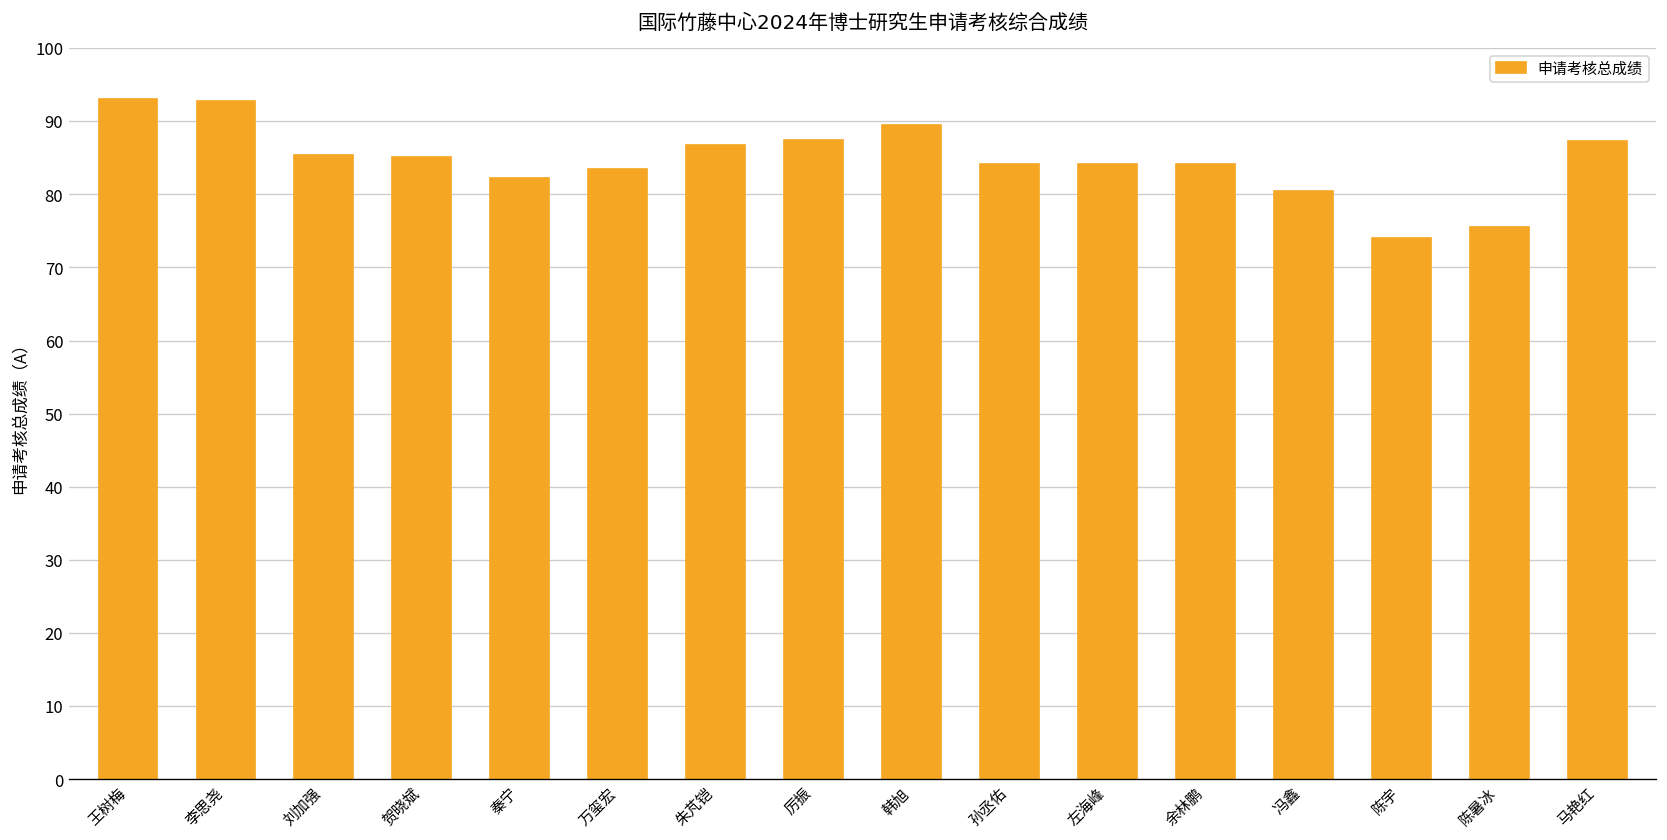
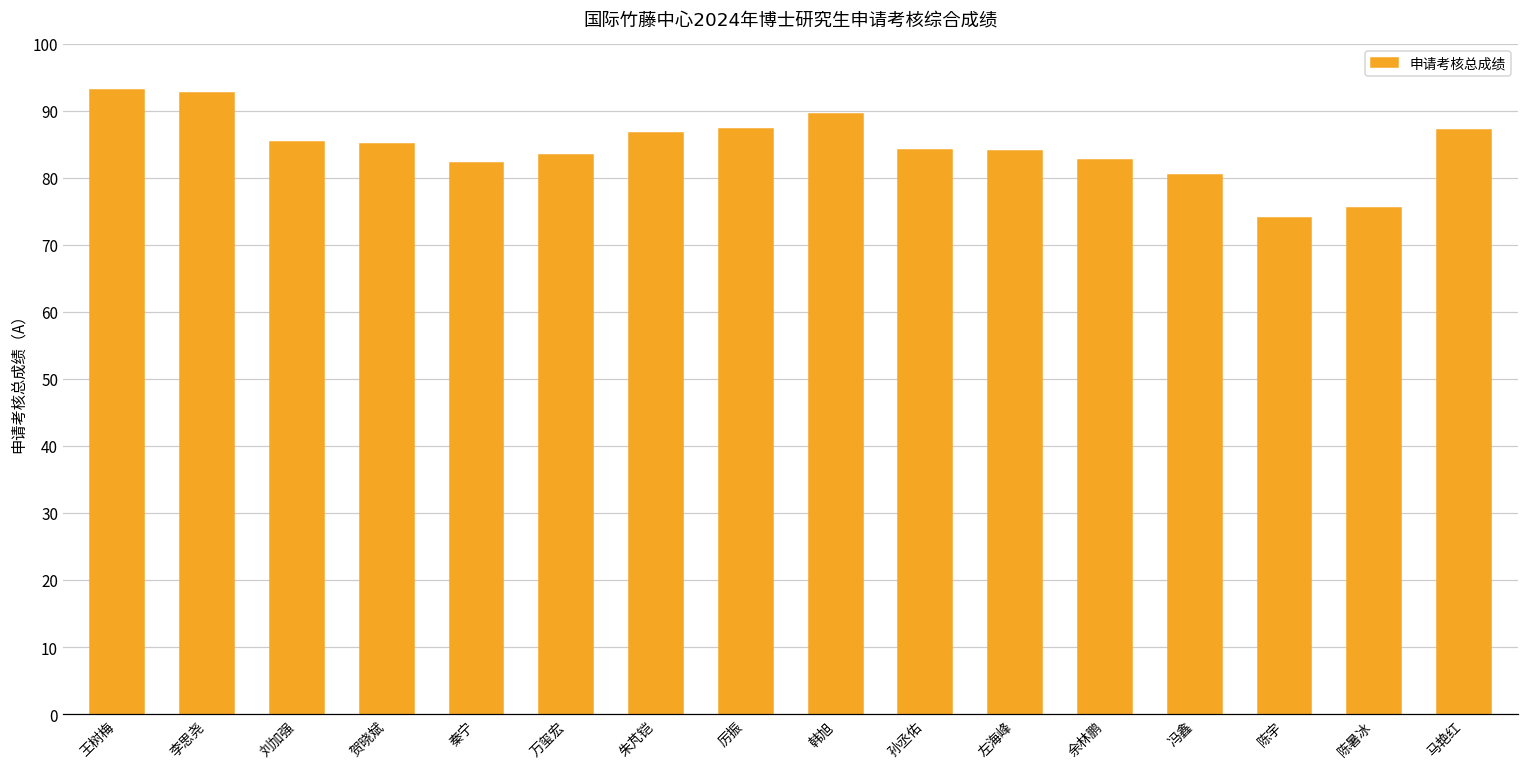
余林鹏: 84 -> 83
